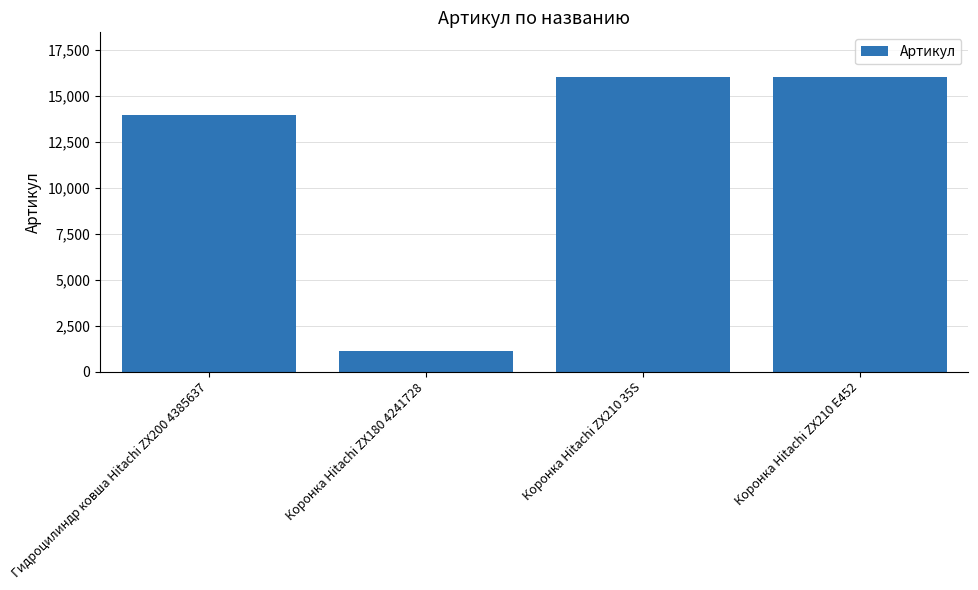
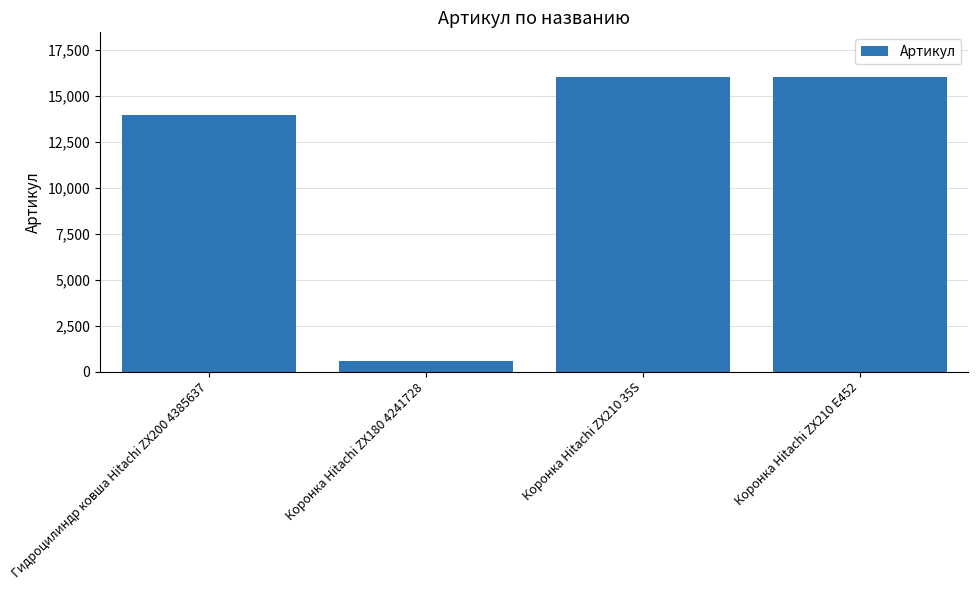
Коронка Hitachi ZX180 4241728: 1,100 -> 600
